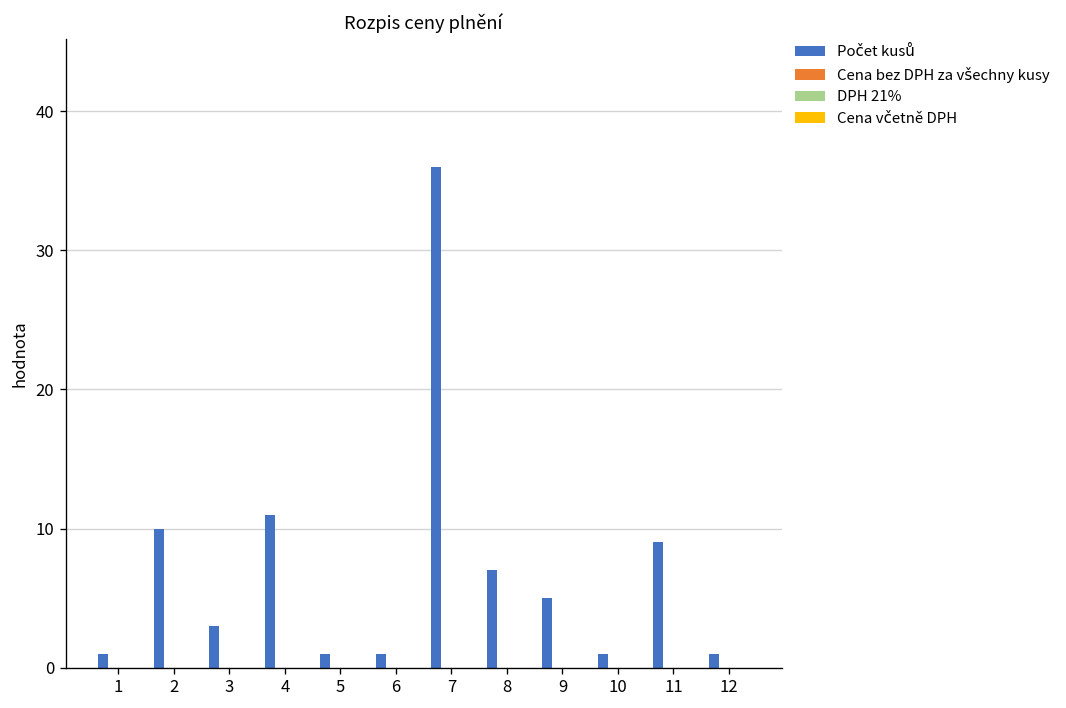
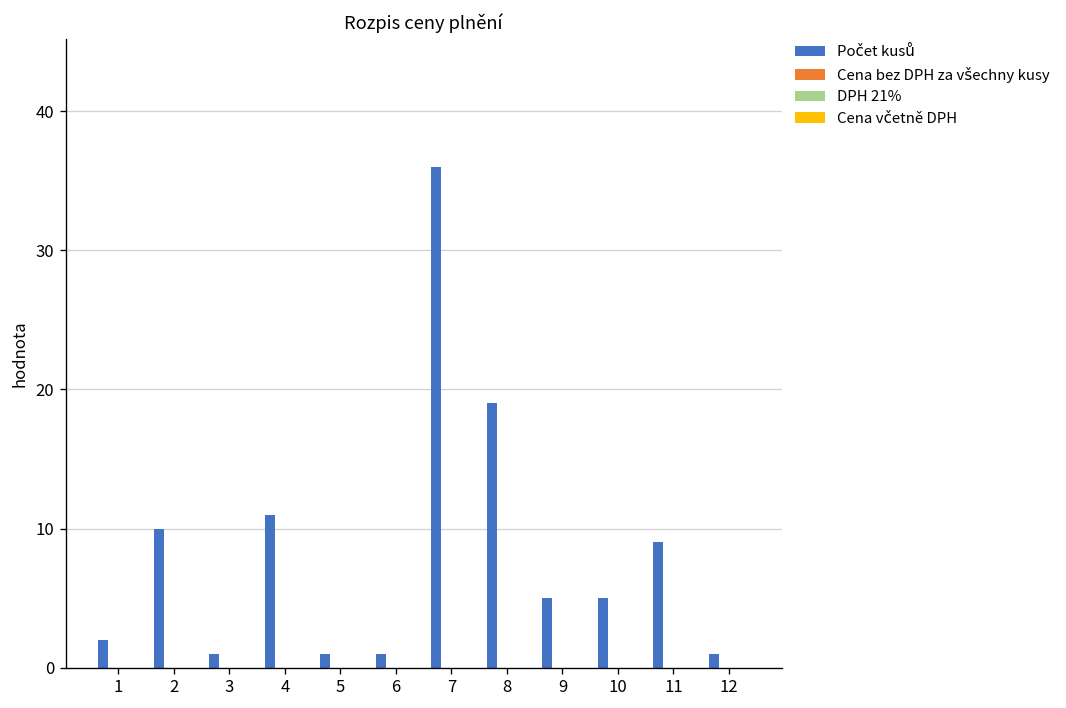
Počet kusů, 1: 1 -> 2
Počet kusů, 3: 3 -> 1
Počet kusů, 8: 7 -> 19
Počet kusů, 10: 1 -> 5
